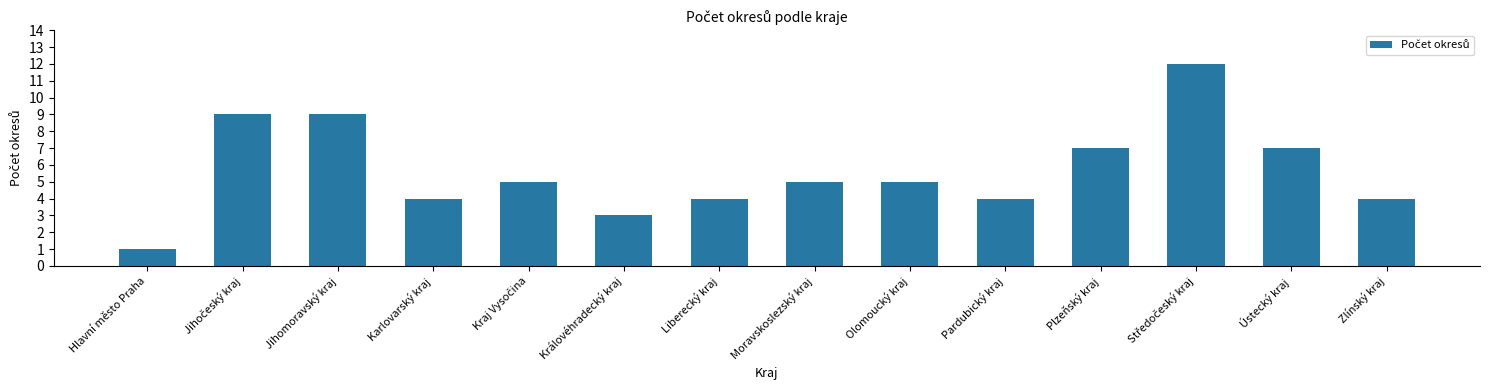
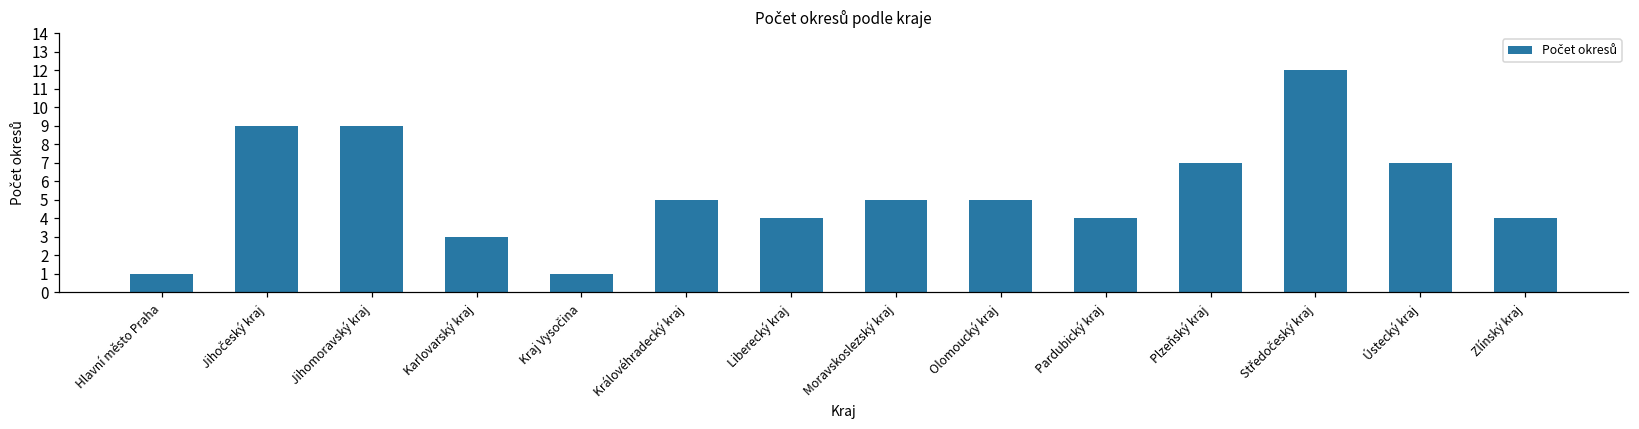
Karlovarský kraj: 4 -> 3
Kraj Vysočina: 5 -> 1
Královéhradecký kraj: 3 -> 5
